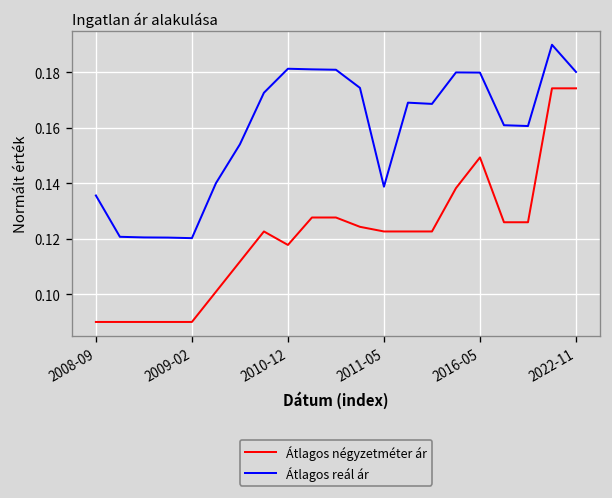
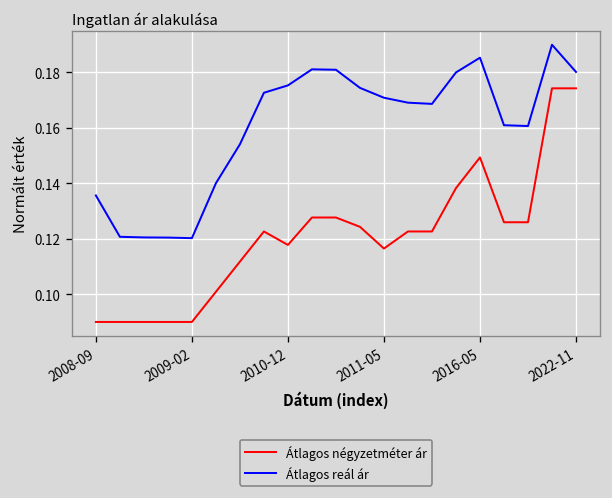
Átlagos reál ár, 2010-12: 0.181 -> 0.175
Átlagos négyzetméter ár, 2011-05: 0.123 -> 0.116
Átlagos reál ár, 2011-05: 0.139 -> 0.171
Átlagos reál ár, 2016-05: 0.180 -> 0.185
